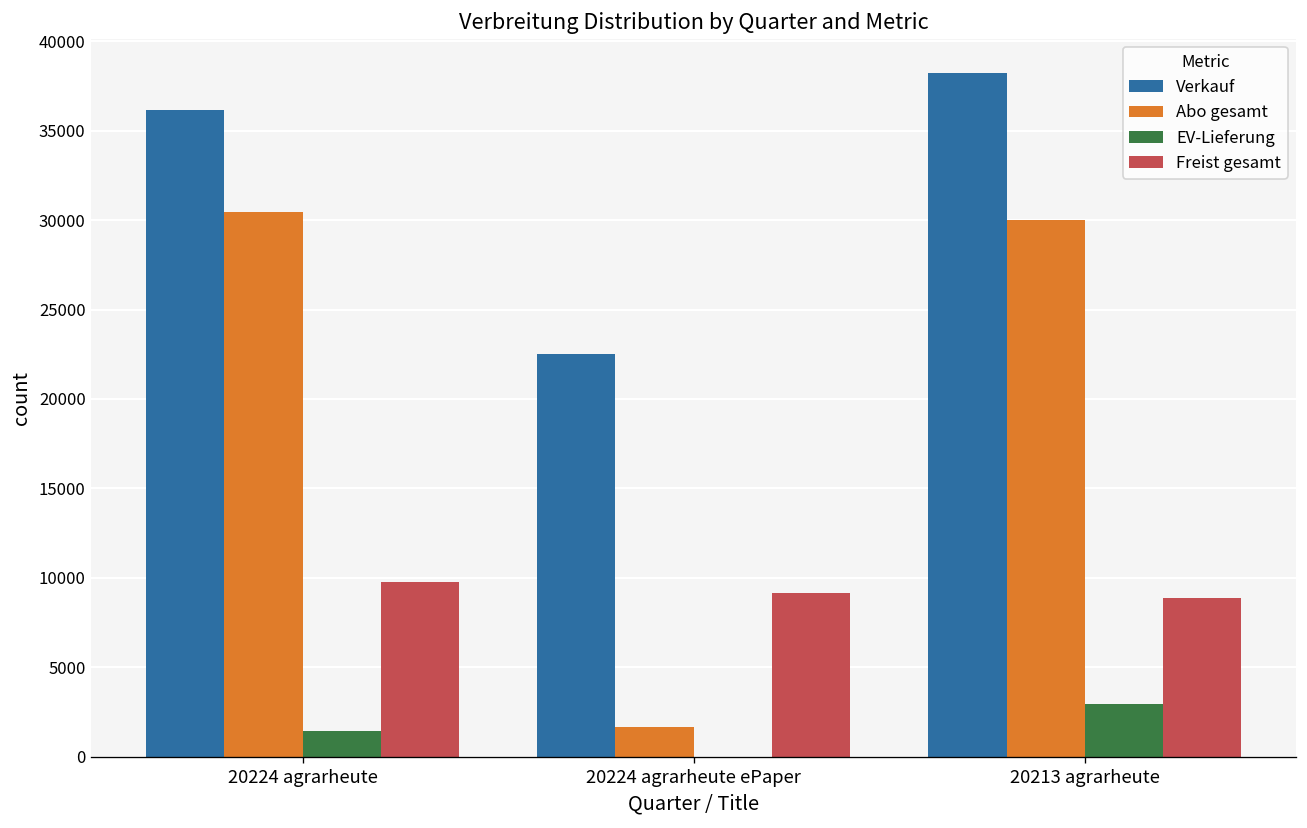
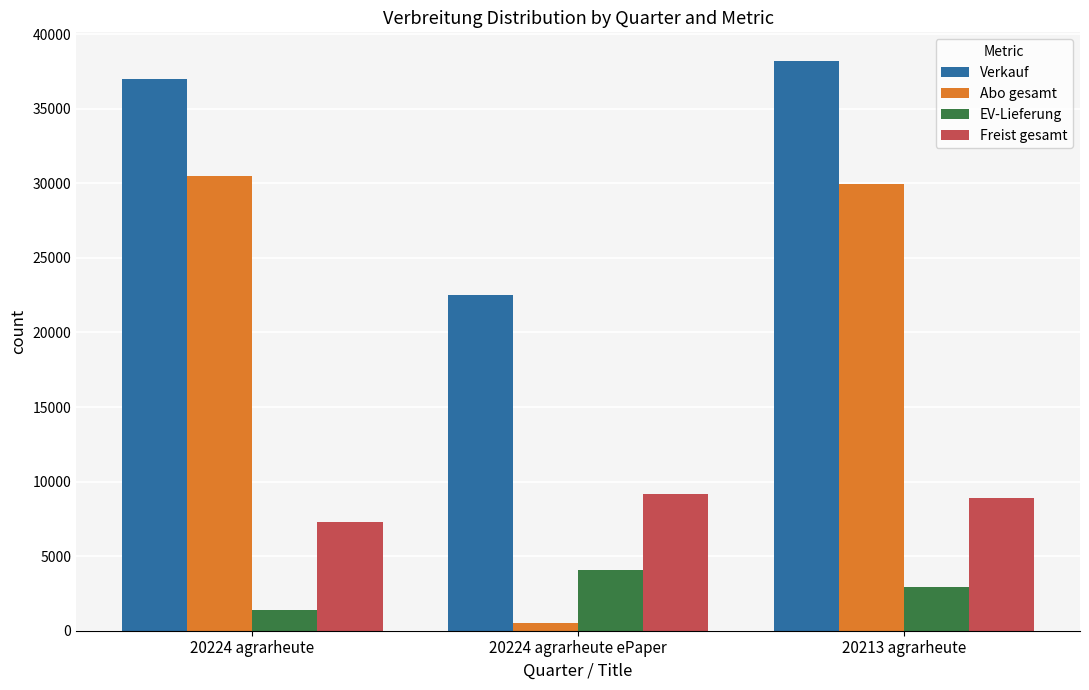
Verkauf, 20224 agrarheute: 36100 -> 37000
Freist gesamt, 20224 agrarheute: 9800 -> 7300
Abo gesamt, 20224 agrarheute ePaper: 1700 -> 500
EV-Lieferung, 20224 agrarheute ePaper: 0 -> 4100
